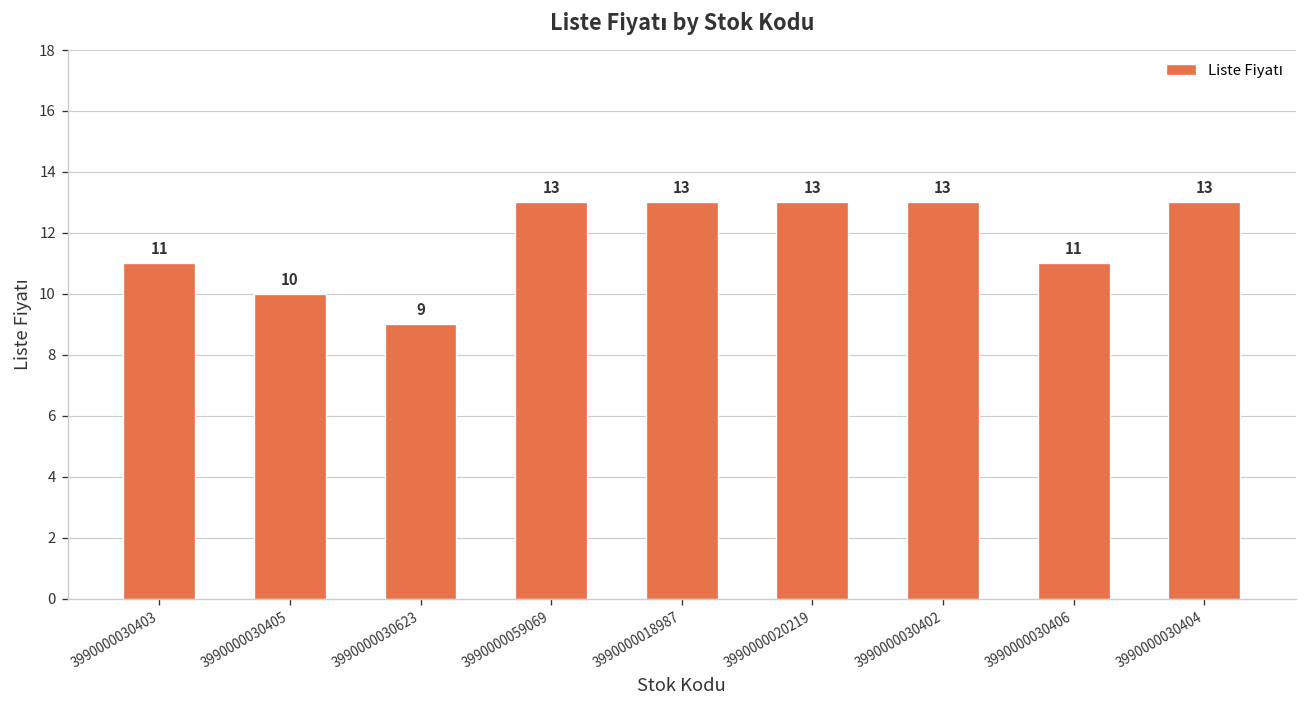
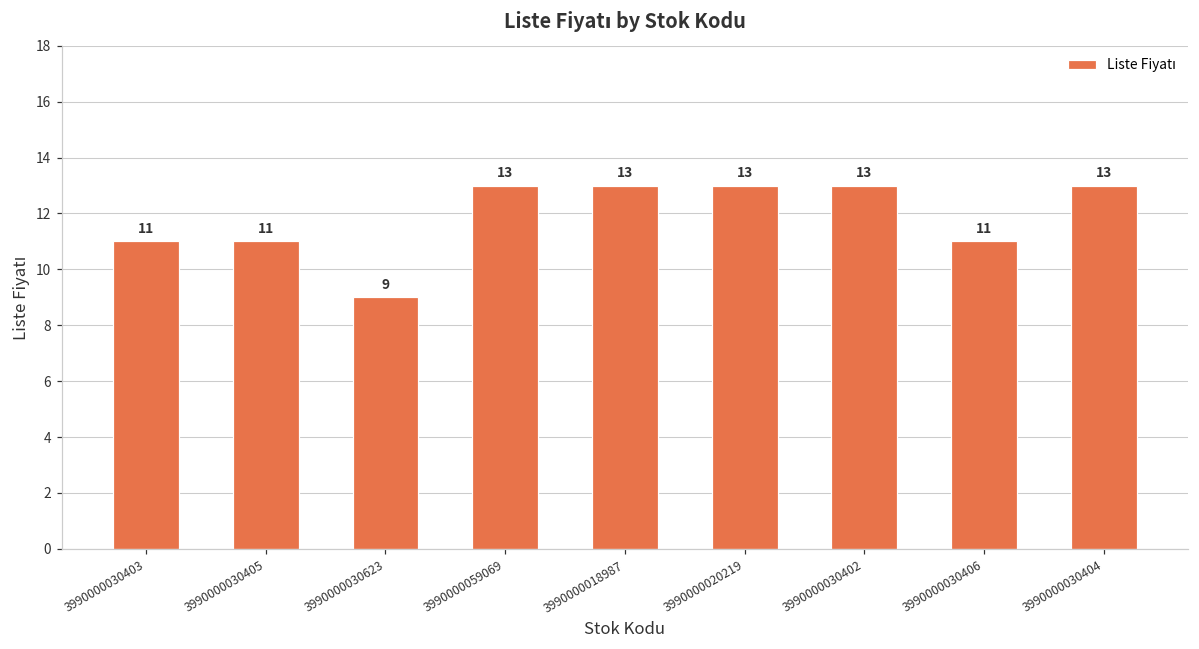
3990000030405: 10 -> 11
